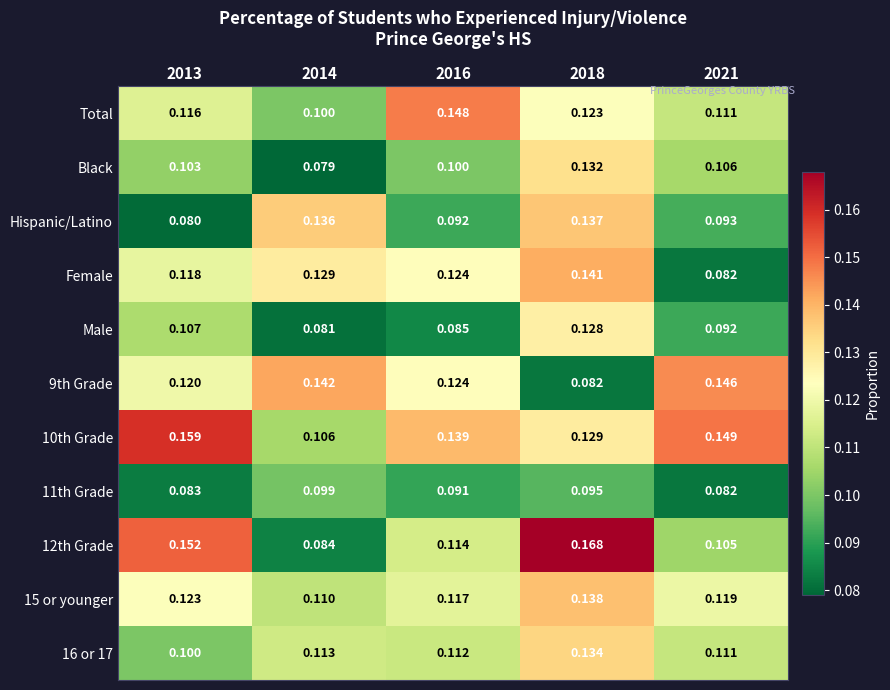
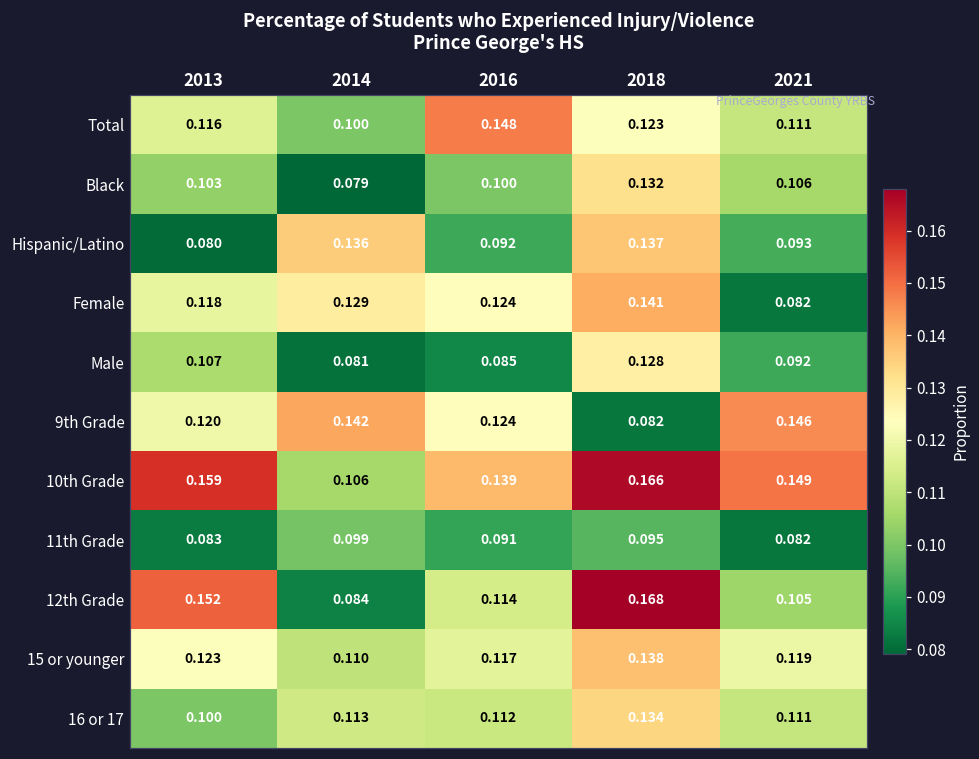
10th Grade, 2018: 0.129 -> 0.166
